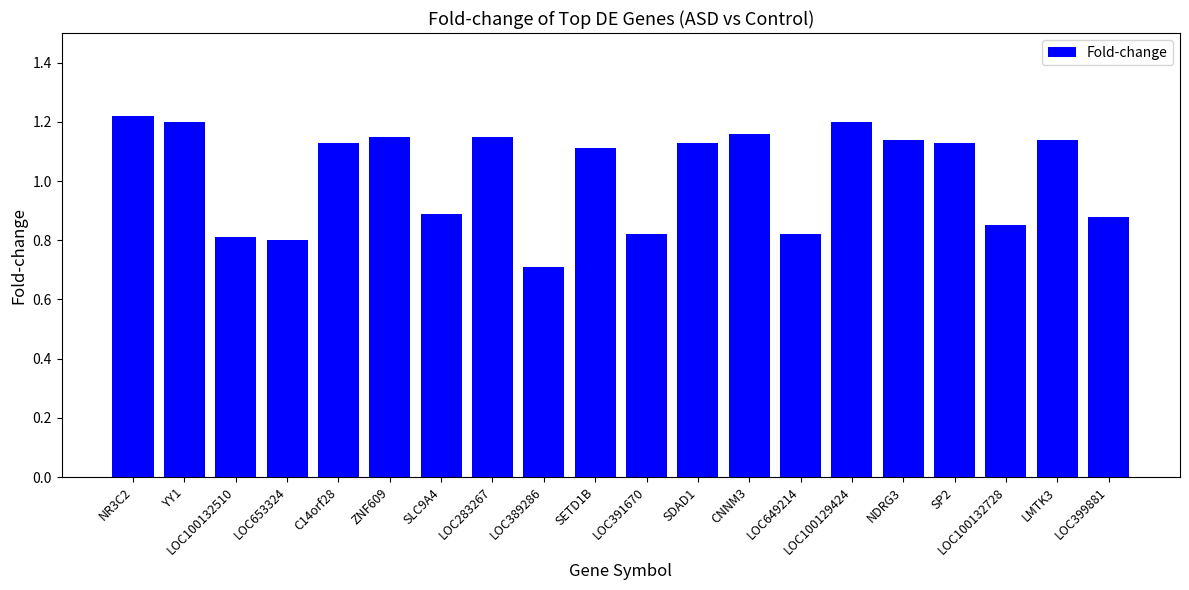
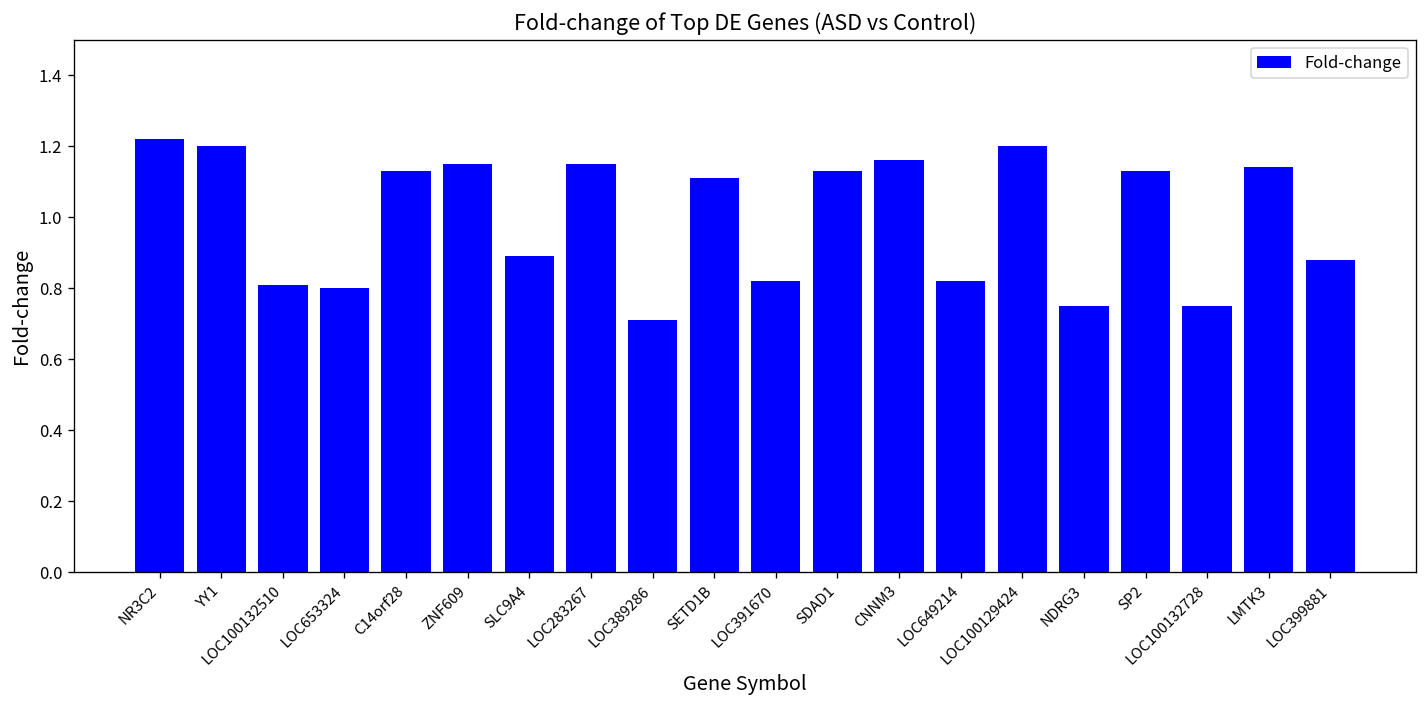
NDRG3: 1.14 -> 0.75
LOC100132728: 0.85 -> 0.75
